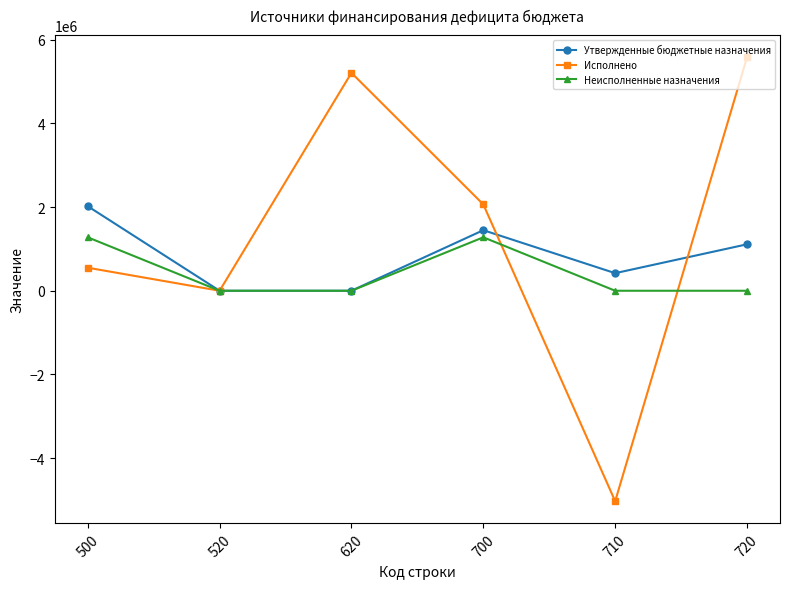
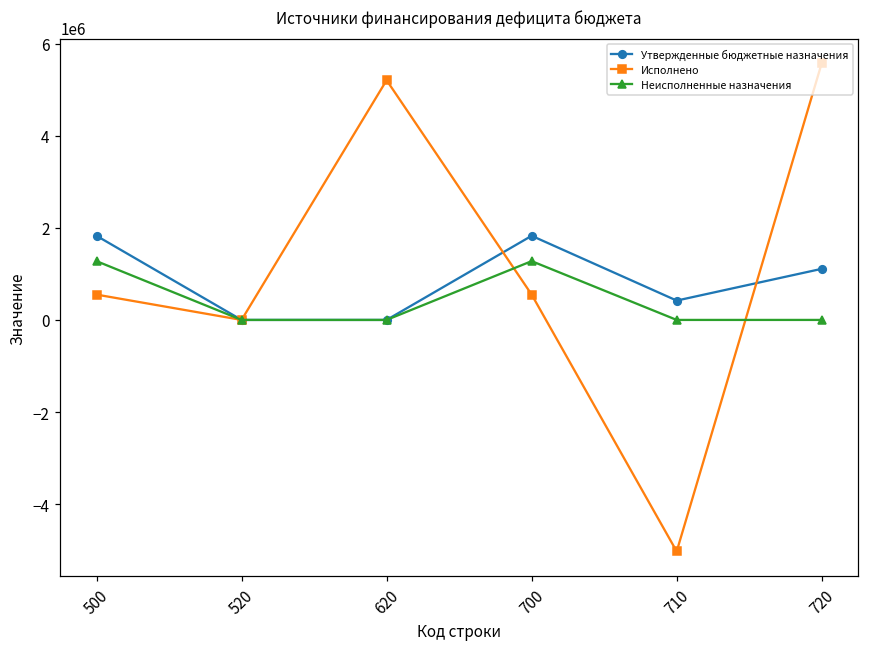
Утвержденные бюджетные назначения, 500: 2000000 -> 1800000
Утвержденные бюджетные назначения, 700: 1400000 -> 1800000
Исполнено, 700: 2100000 -> 600000
